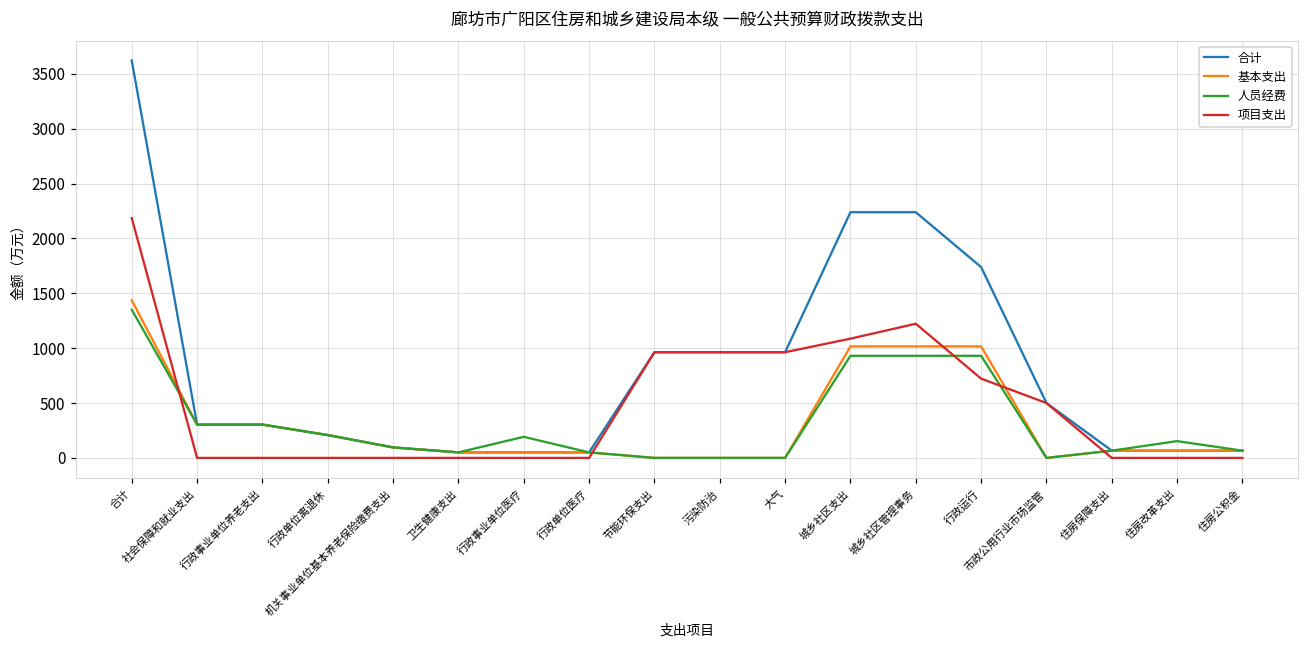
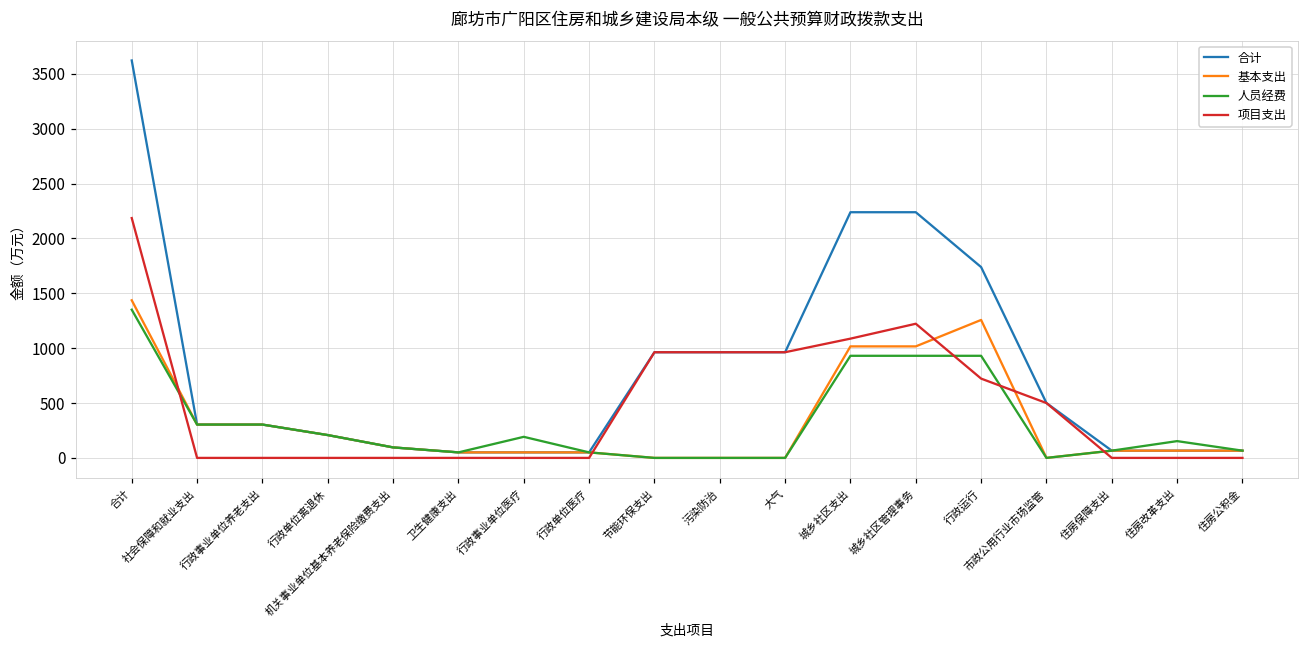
基本支出, 行政运行: 1000 -> 1300
